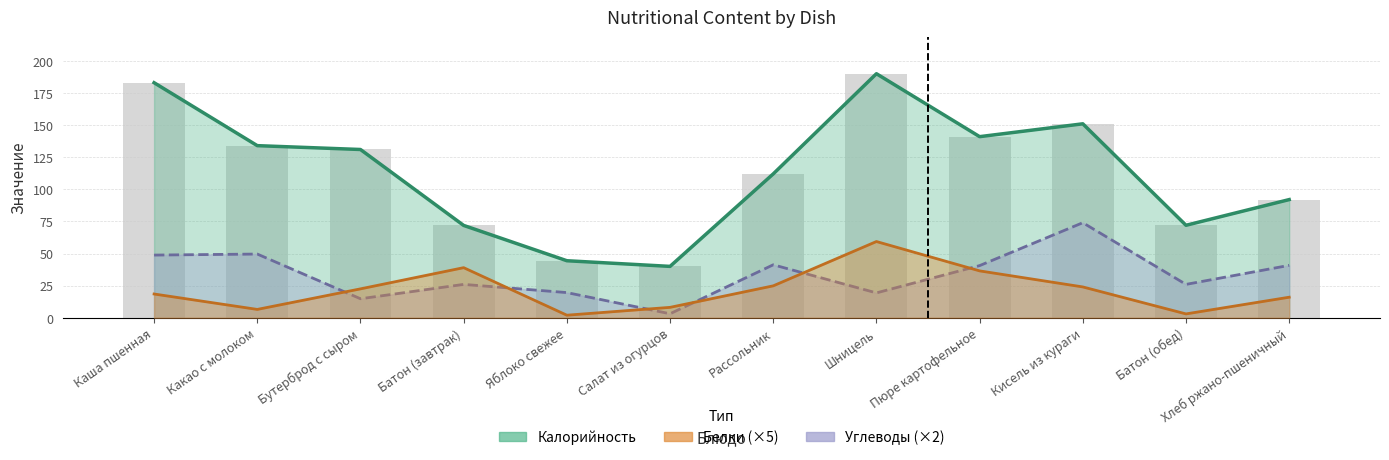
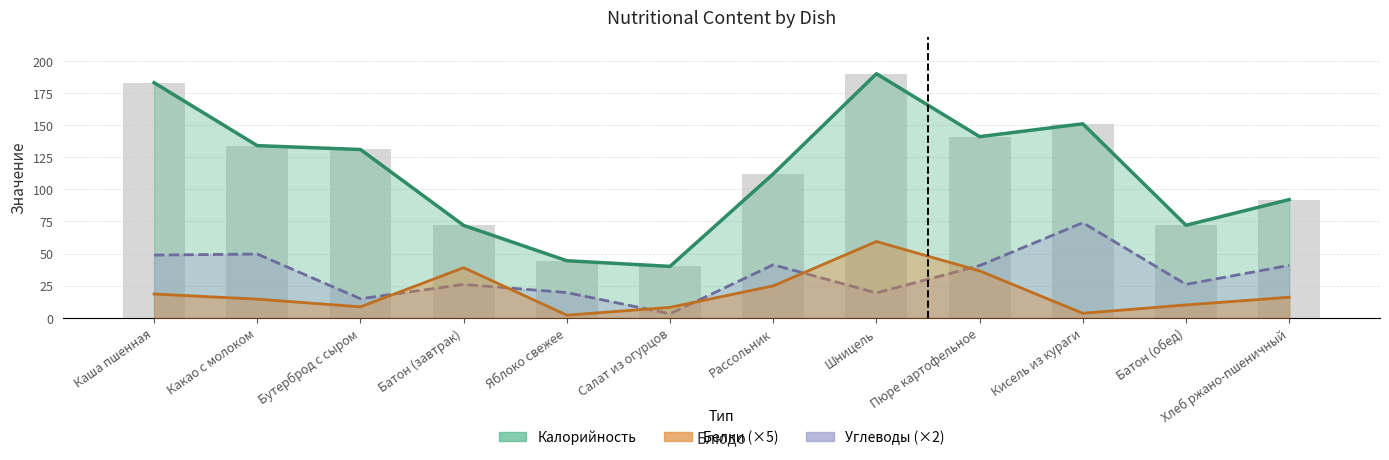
Белки (×5), Какао с молоком: 7 -> 15
Белки (×5), Бутерброд с сыром: 23 -> 9
Белки (×5), Кисель из кураги: 24 -> 4
Белки (×5), Батон (обед): 3 -> 10
